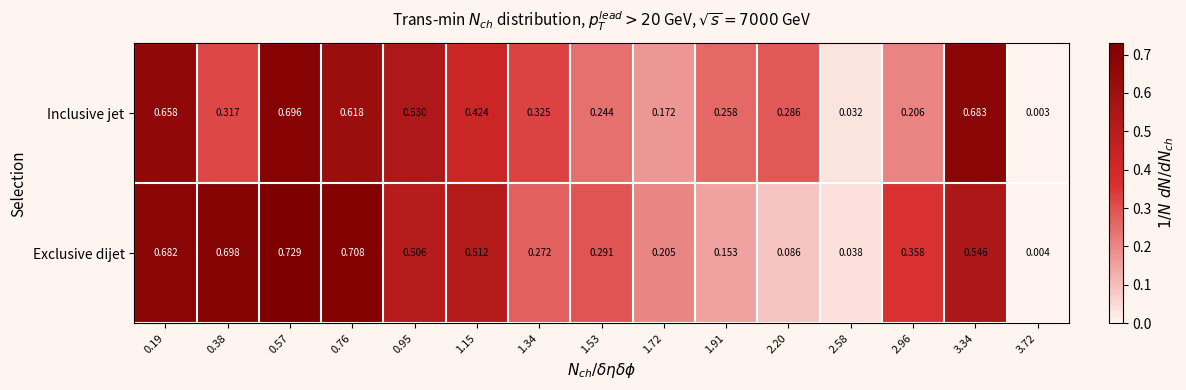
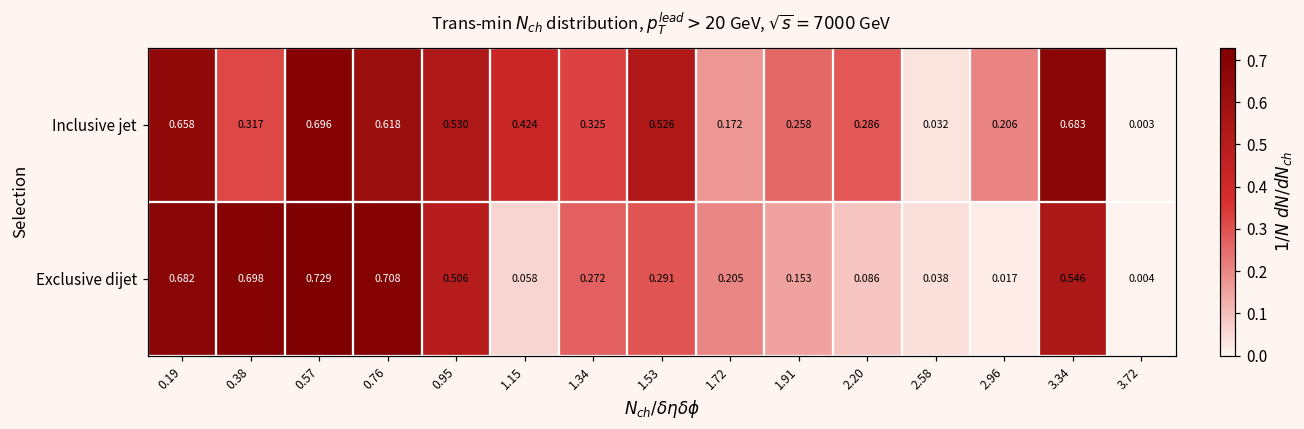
Inclusive jet, 1.53: 0.244 -> 0.526
Exclusive dijet, 1.15: 0.512 -> 0.058
Exclusive dijet, 2.96: 0.358 -> 0.017
